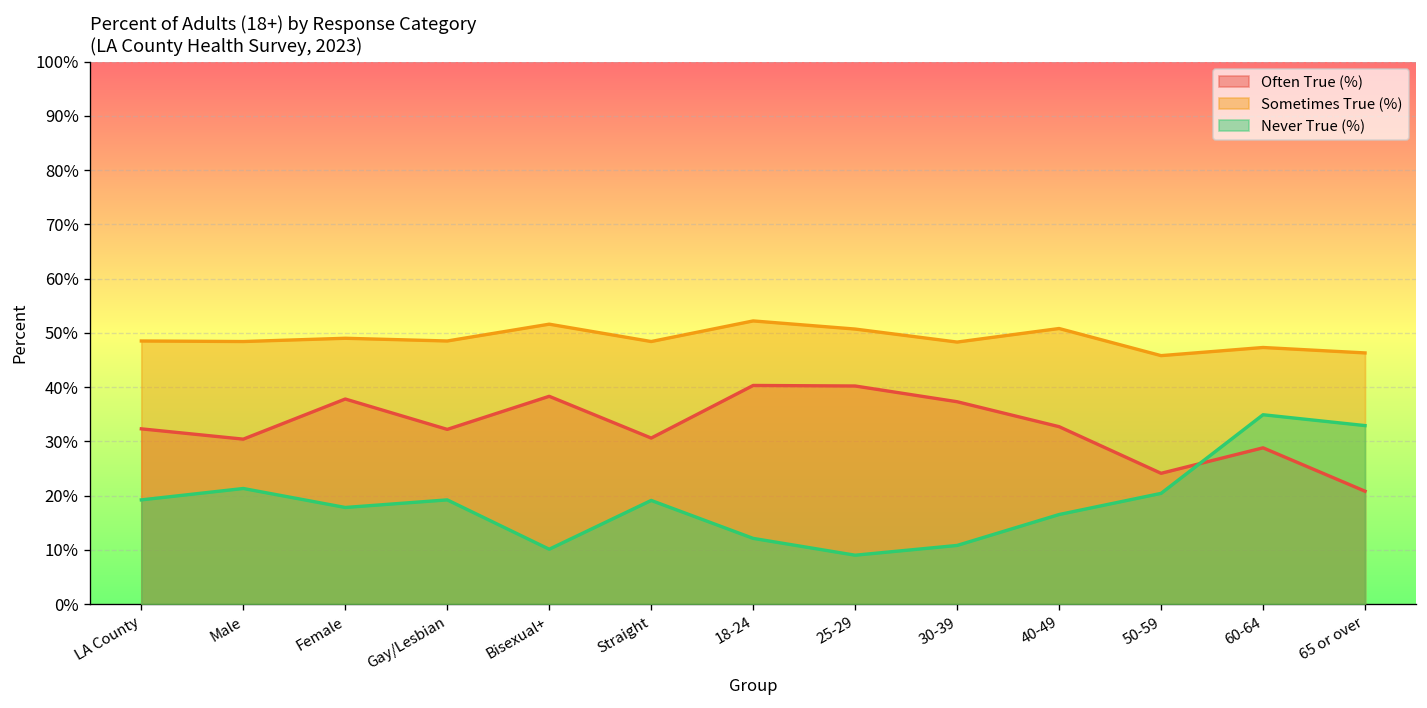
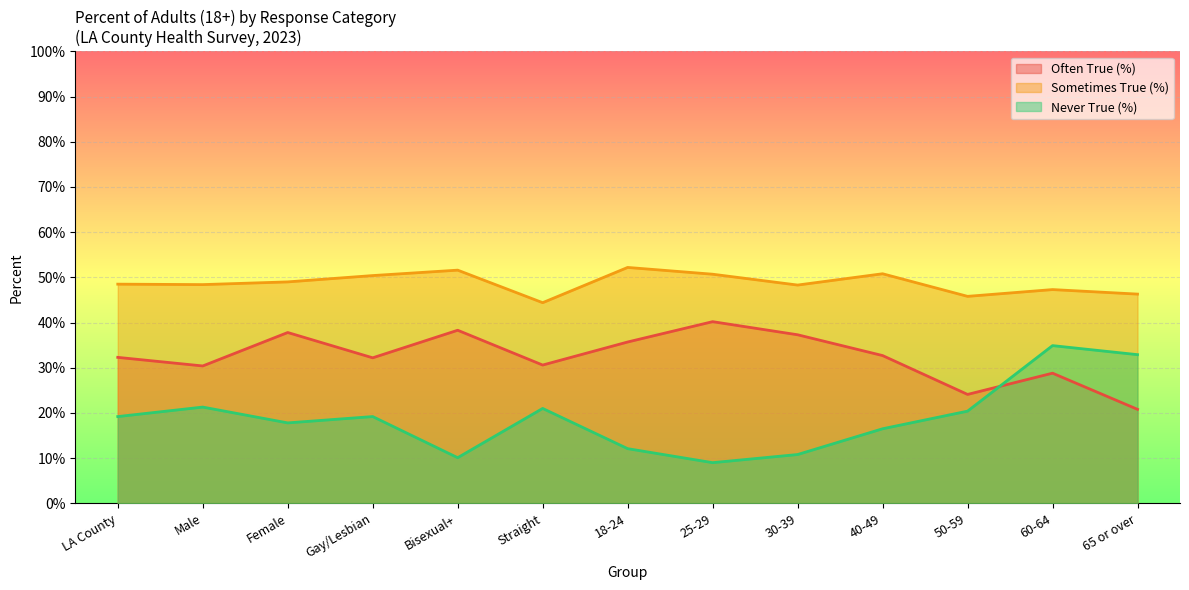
Sometimes True (%), Gay/Lesbian: 49% -> 50%
Sometimes True (%), Straight: 48% -> 44%
Never True (%), Straight: 19% -> 21%
Often True (%), 18-24: 40% -> 36%
